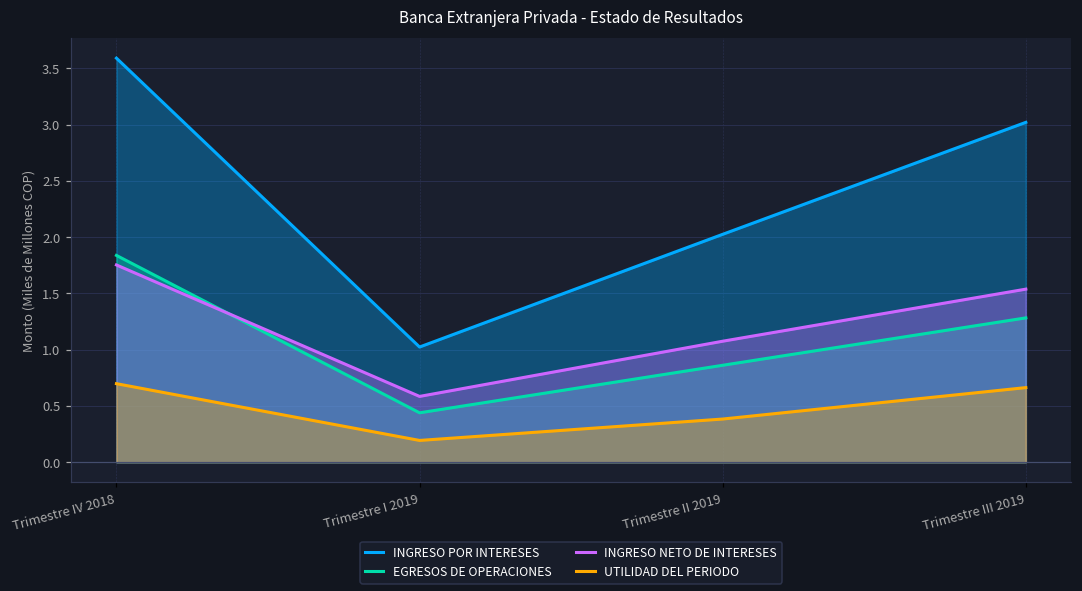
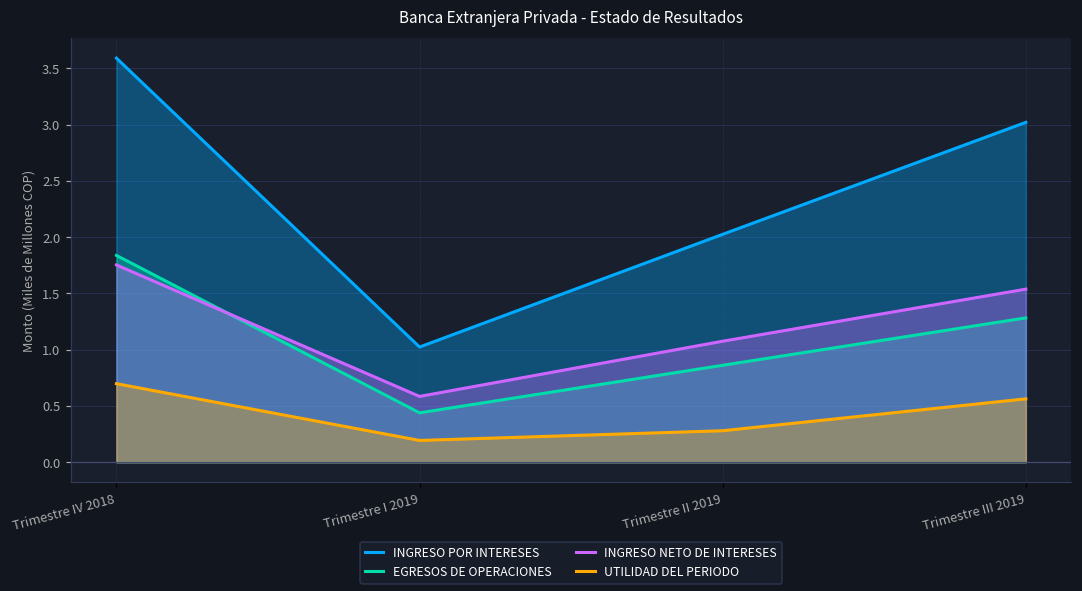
UTILIDAD DEL PERIODO, Trimestre II 2019: 0.38 -> 0.28
UTILIDAD DEL PERIODO, Trimestre III 2019: 0.66 -> 0.56
